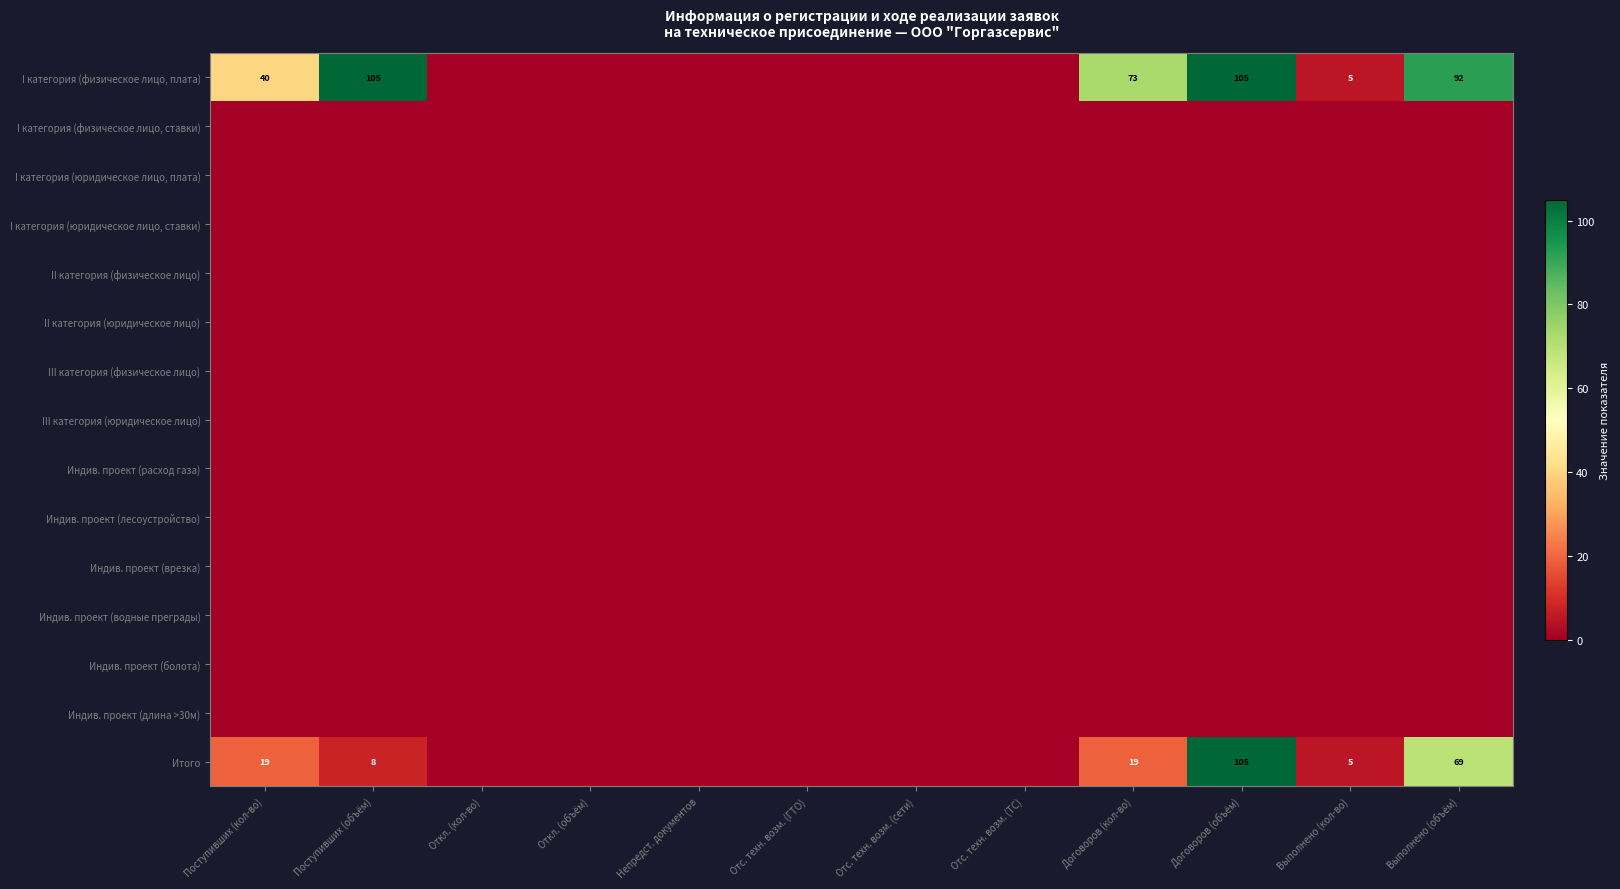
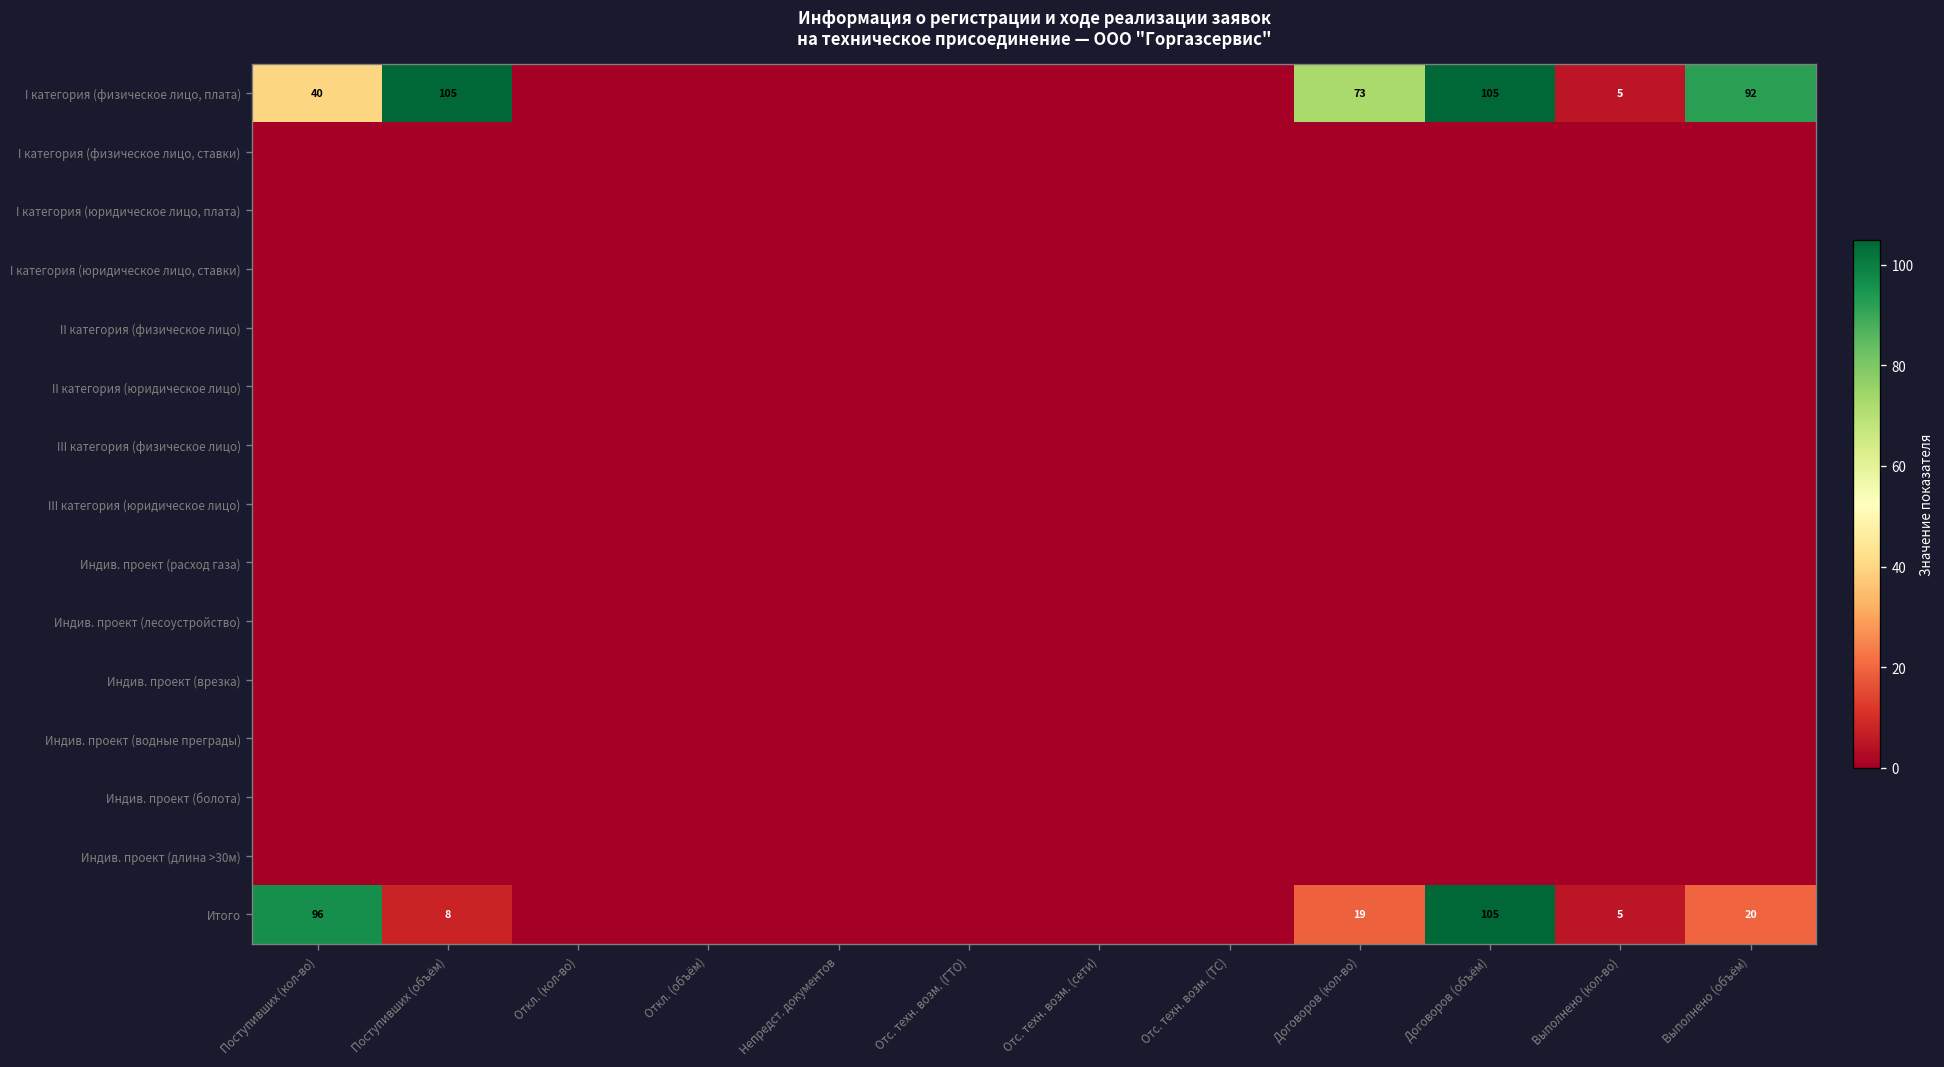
Итого, Поступивших (кол-во): 19 -> 96
Итого, Выполнено (объём): 69 -> 20
